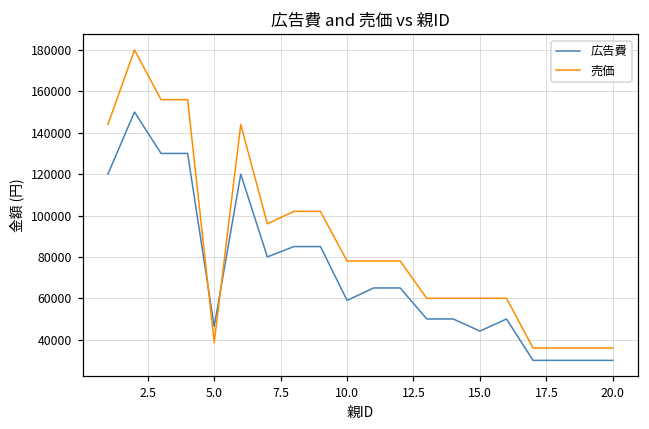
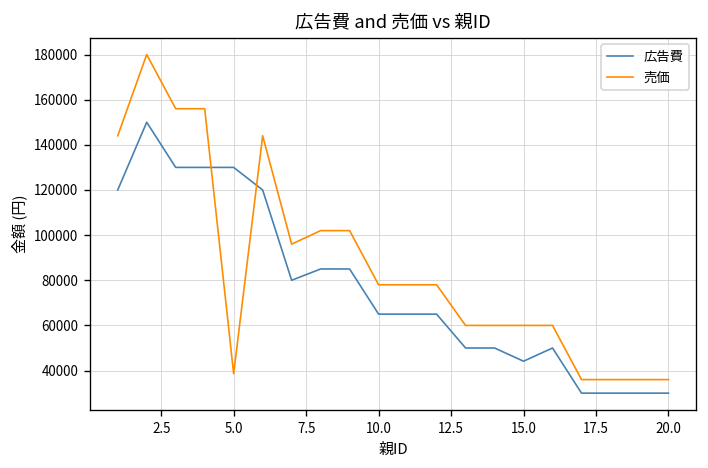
広告費, 5.0: 46000 -> 130000
広告費, 10.0: 59000 -> 65000
